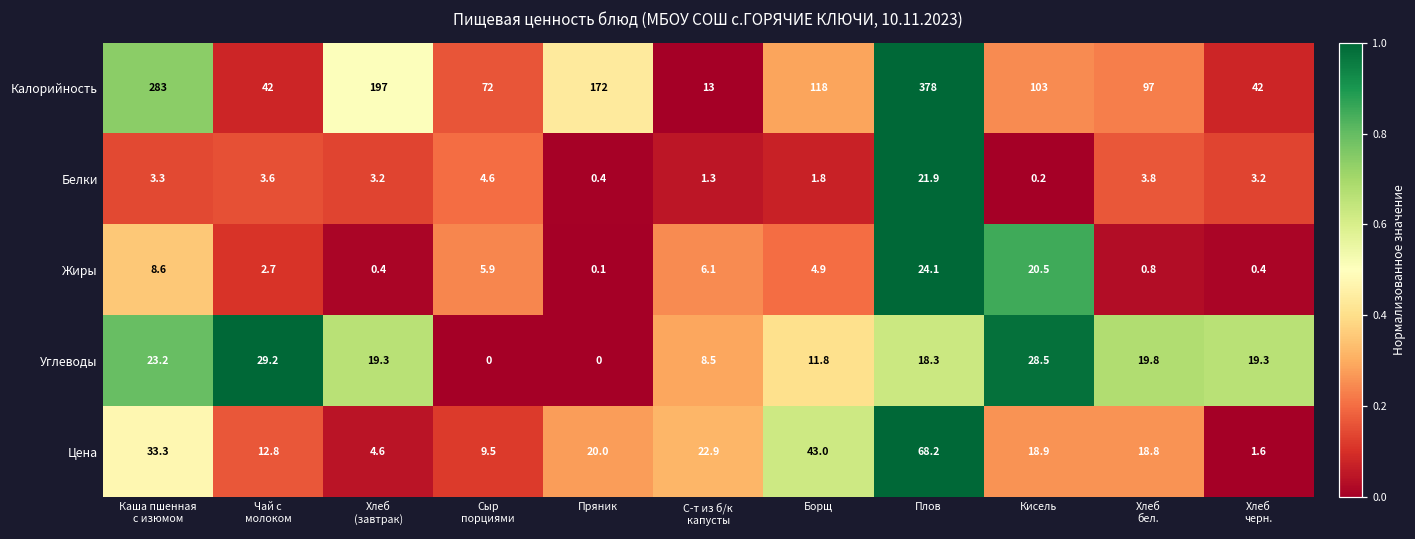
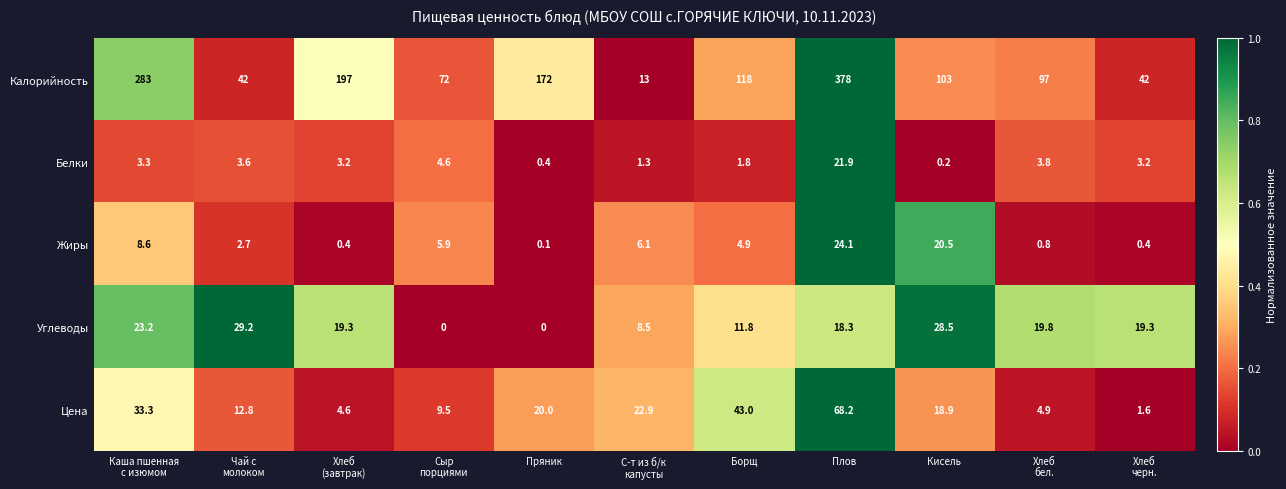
Цена, Хлеб бел.: 18.8 -> 4.9
